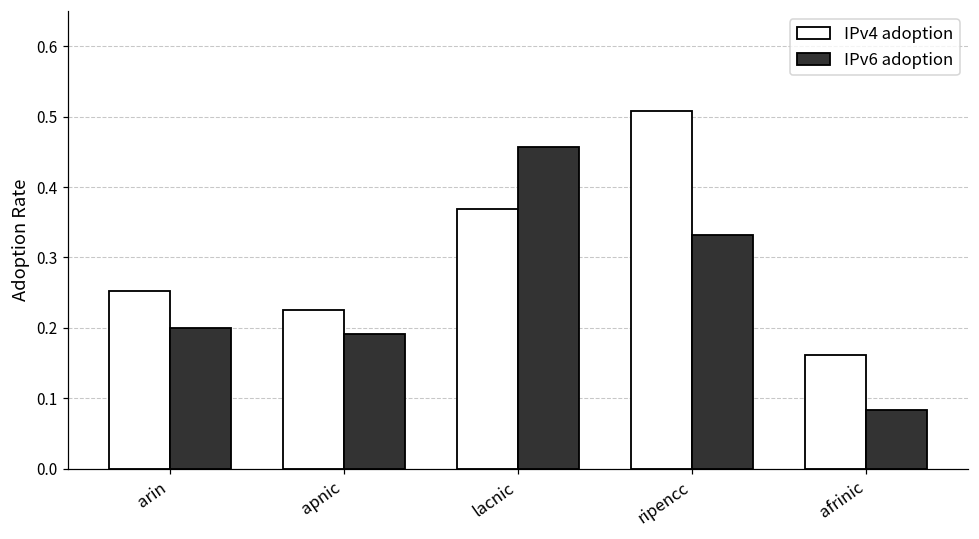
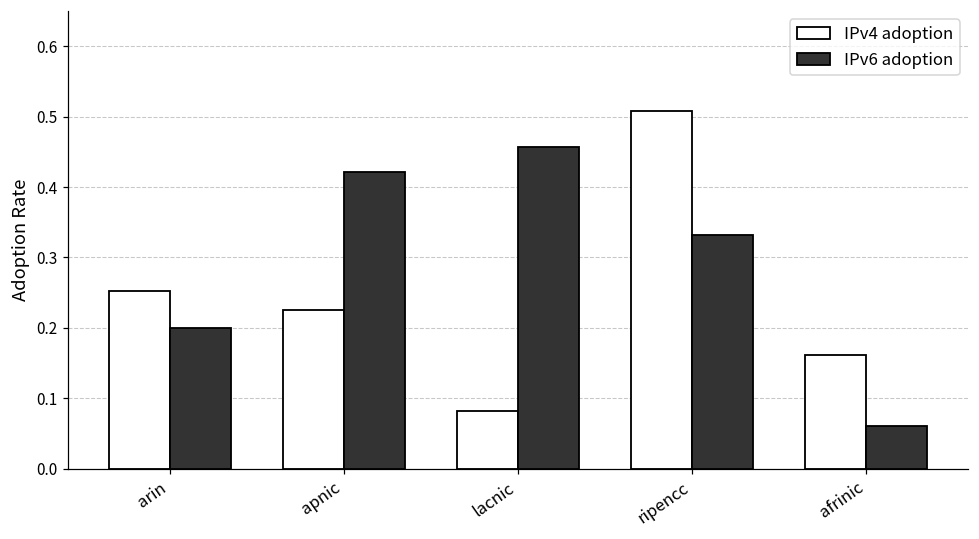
IPv6 adoption, apnic: 0.19 -> 0.42
IPv4 adoption, lacnic: 0.37 -> 0.08
IPv6 adoption, afrinic: 0.08 -> 0.06
